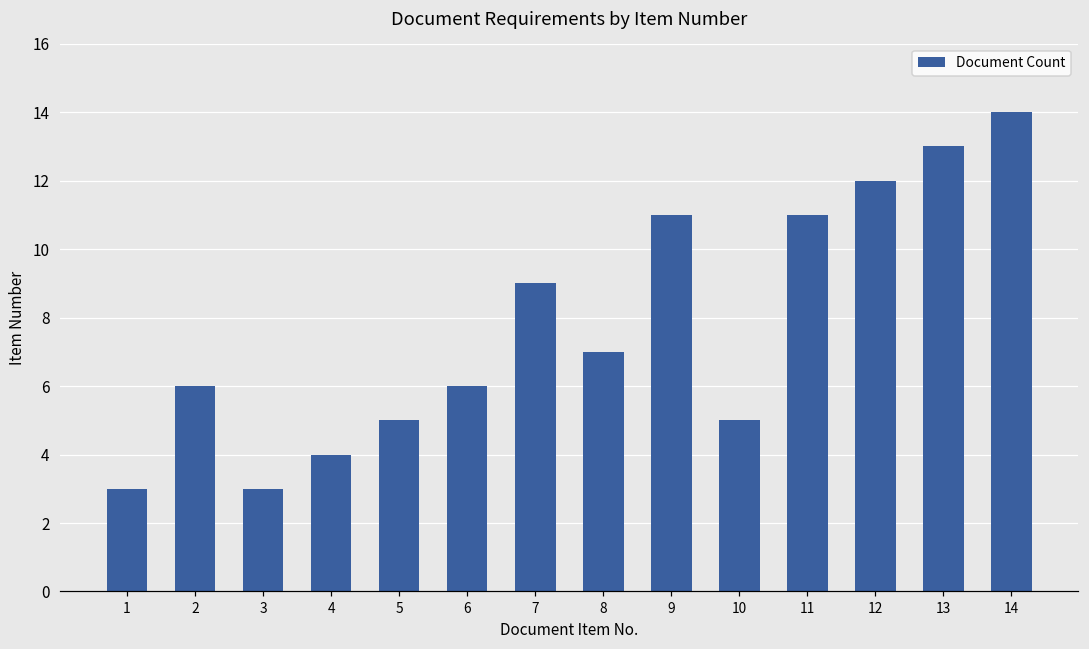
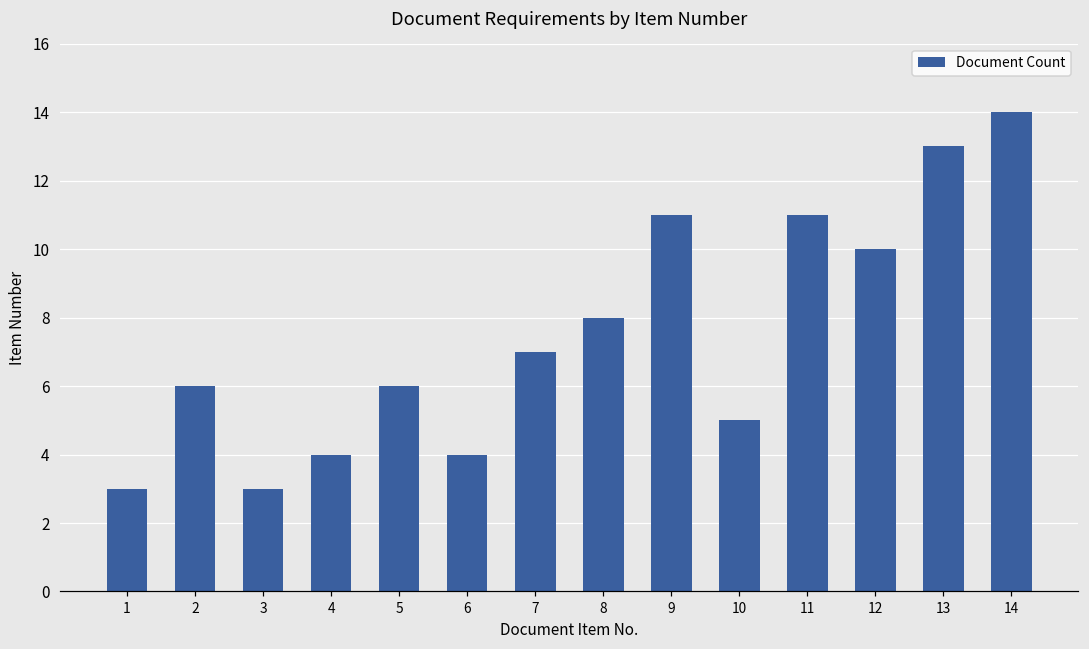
5: 5 -> 6
6: 6 -> 4
7: 9 -> 7
8: 7 -> 8
12: 12 -> 10
